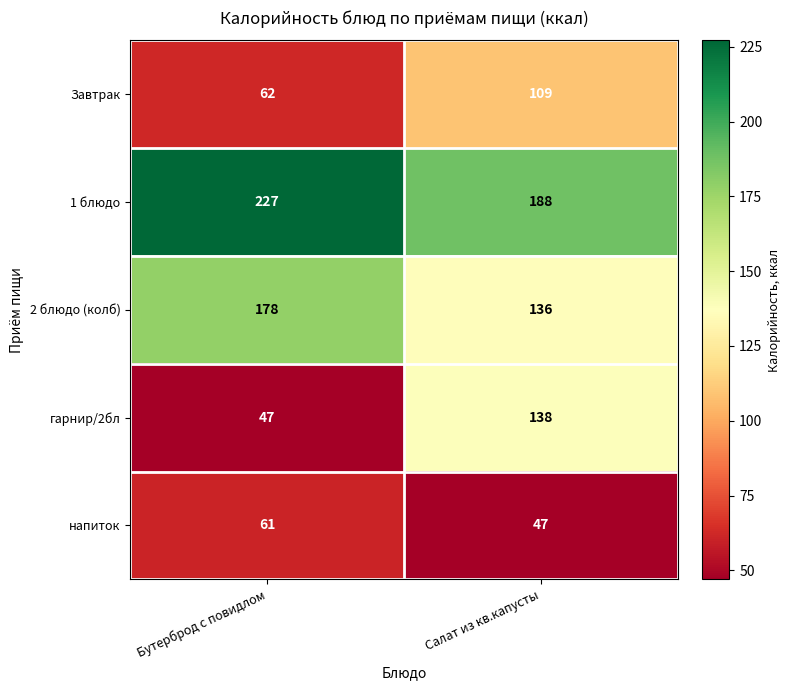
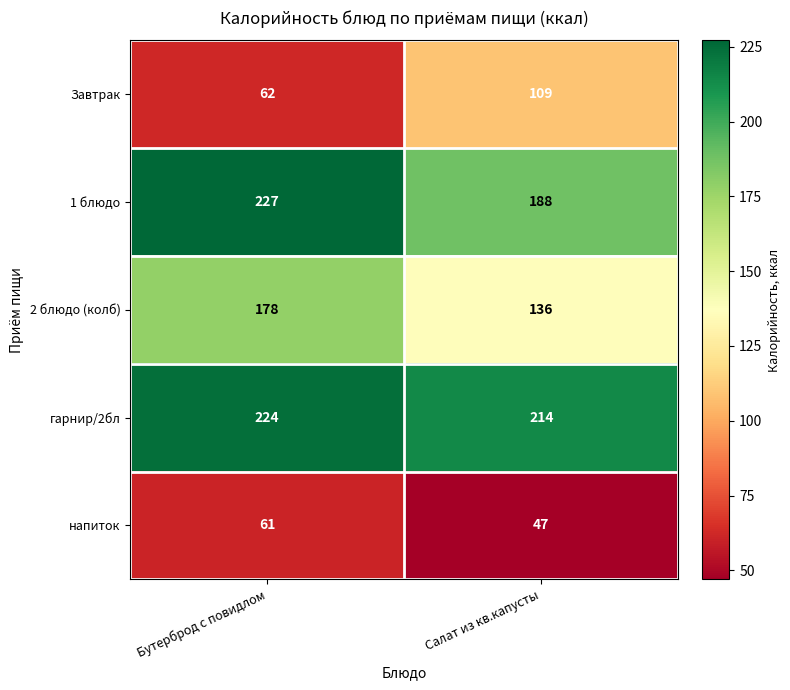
гарнир/2бл, Бутерброд с повидлом: 47 -> 224
гарнир/2бл, Салат из кв.капусты: 138 -> 214
